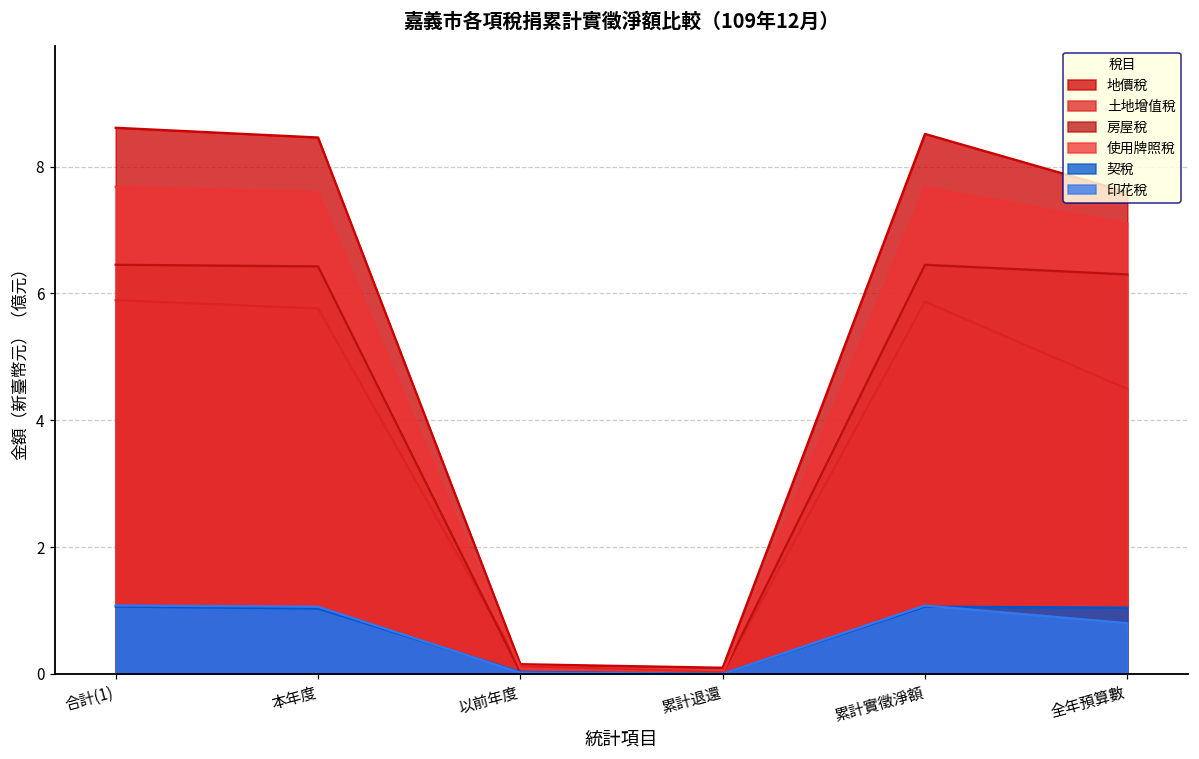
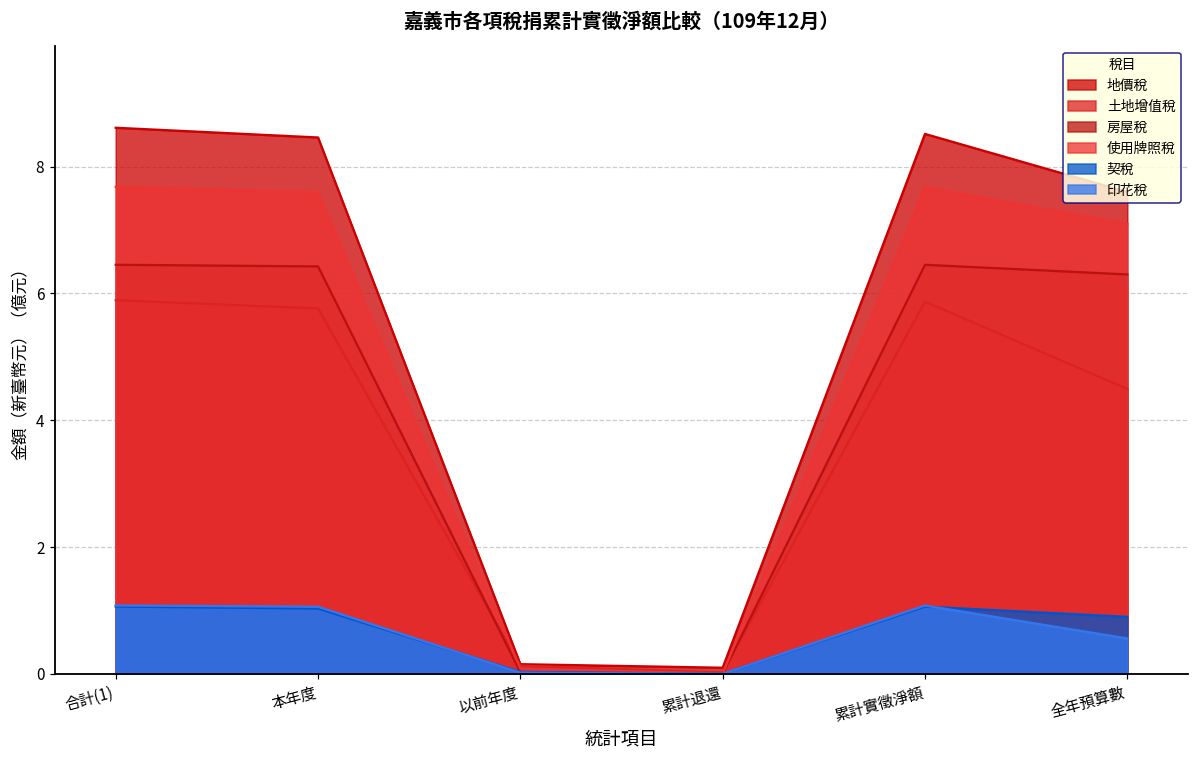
契稅, 全年預算數: 1.0 -> 0.9
印花稅, 全年預算數: 0.8 -> 0.6
